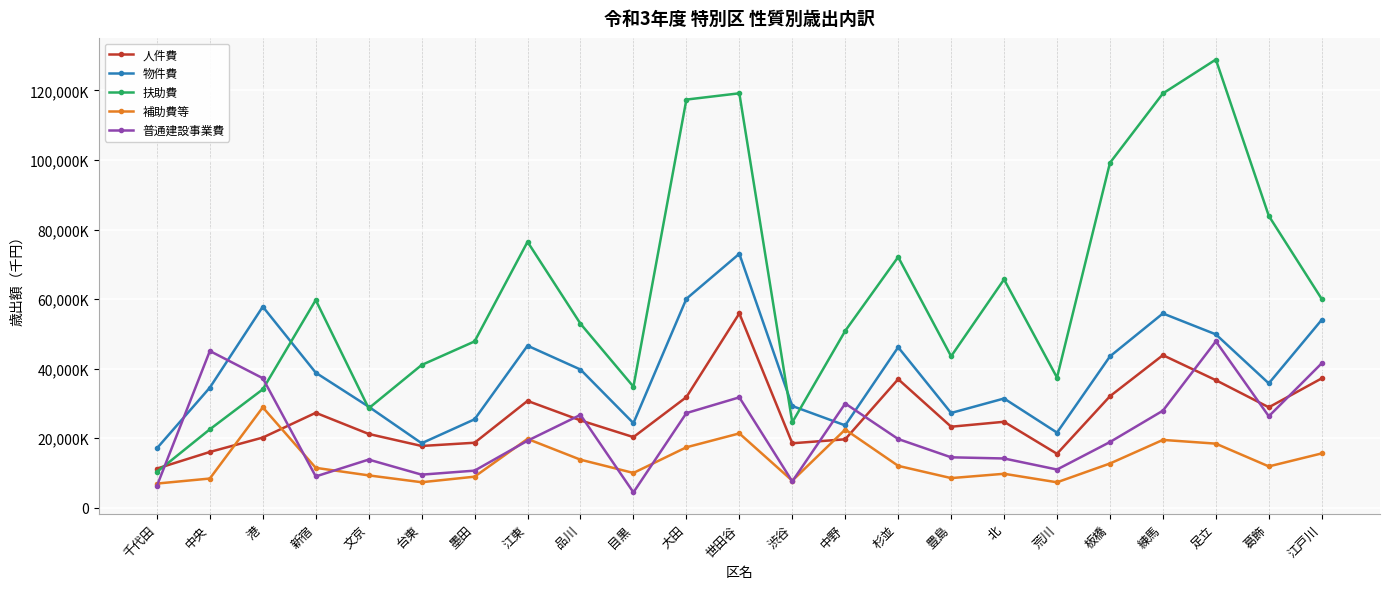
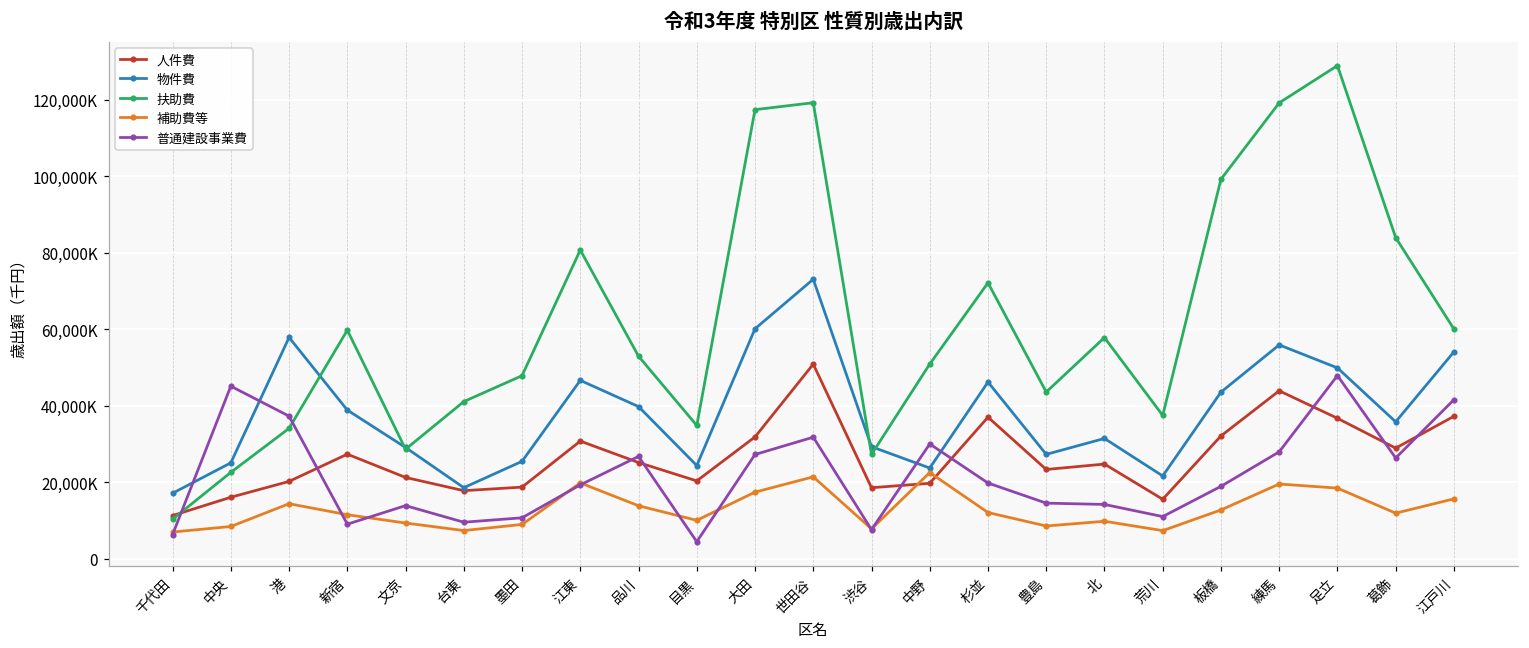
物件費, 中央: 35,000,000 -> 25,000,000
補助費等, 港: 29,000,000 -> 14,000,000
扶助費, 江東: 76,000,000 -> 81,000,000
人件費, 世田谷: 56,000,000 -> 51,000,000
扶助費, 渋谷: 25,000,000 -> 27,000,000
扶助費, 北: 66,000,000 -> 58,000,000
